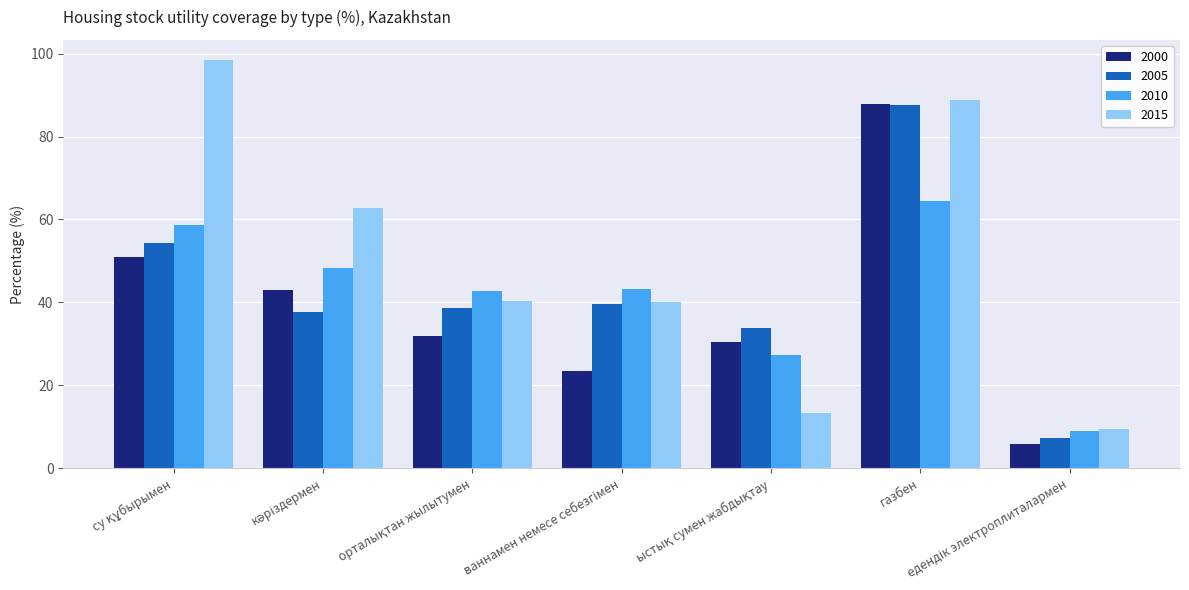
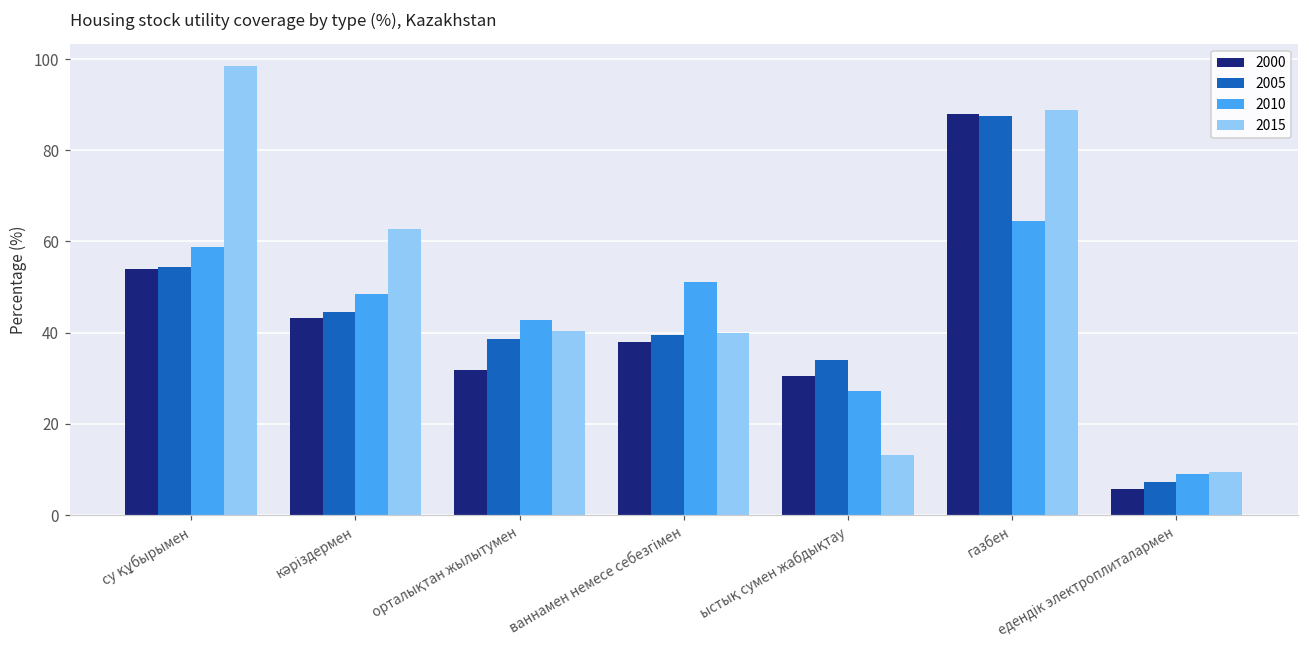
2000, су құбырымен: 51 -> 54
2005, кәріздермен: 38 -> 45
2000, ваннамен немесе себезгімен: 24 -> 38
2010, ваннамен немесе себезгімен: 43 -> 51
